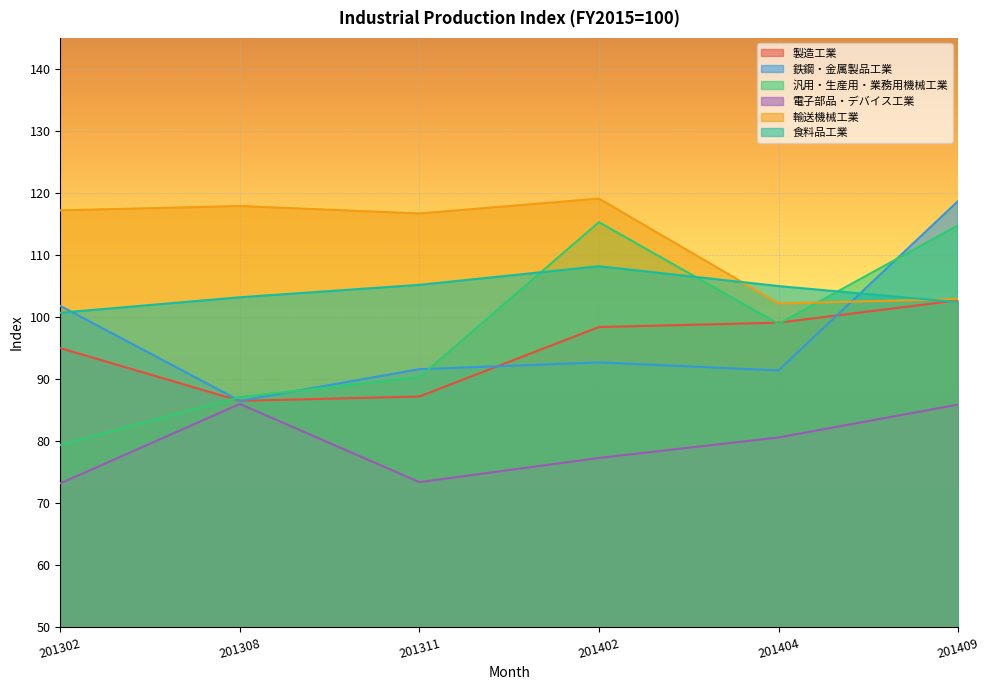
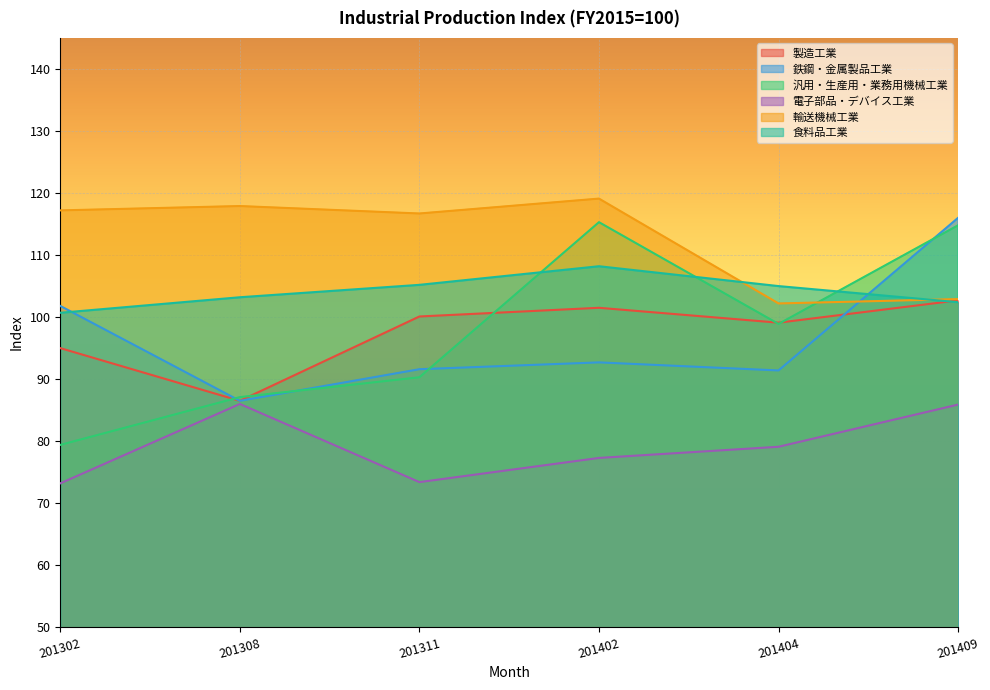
製造工業, 201311: 87 -> 100
製造工業, 201402: 98 -> 102
電子部品・デバイス工業, 201404: 81 -> 79
鉄鋼・金属製品工業, 201409: 119 -> 116
